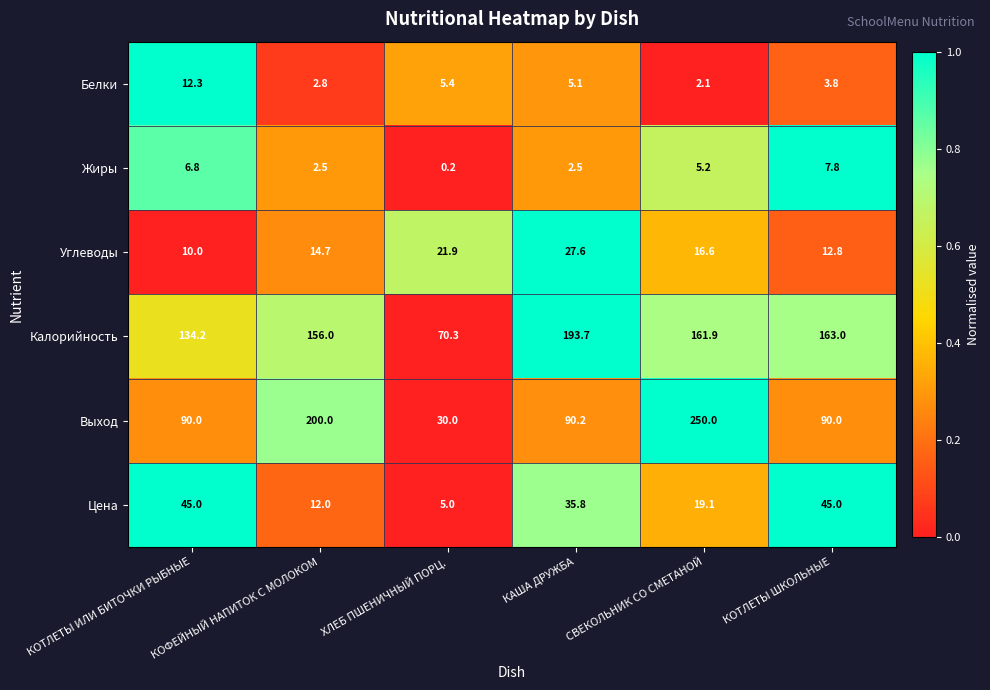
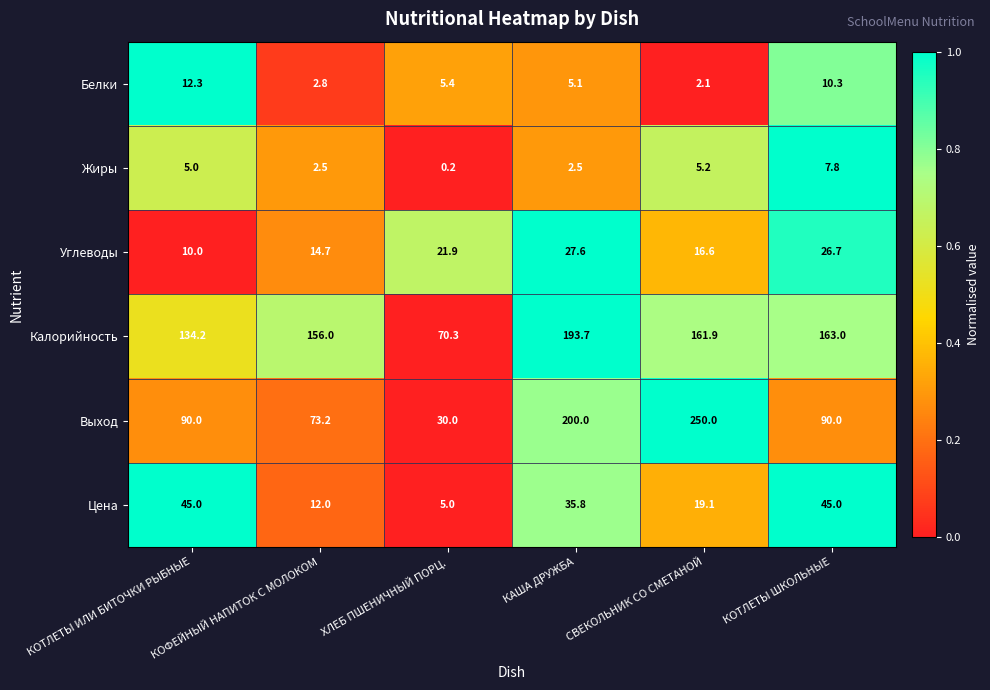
Белки, КОТЛЕТЫ ШКОЛЬНЫЕ: 3.8 -> 10.3
Жиры, КОТЛЕТЫ ИЛИ БИТОЧКИ РЫБНЫЕ: 6.8 -> 5.0
Углеводы, КОТЛЕТЫ ШКОЛЬНЫЕ: 12.8 -> 26.7
Выход, КОФЕЙНЫЙ НАПИТОК С МОЛОКОМ: 200.0 -> 73.2
Выход, КАША ДРУЖБА: 90.2 -> 200.0
